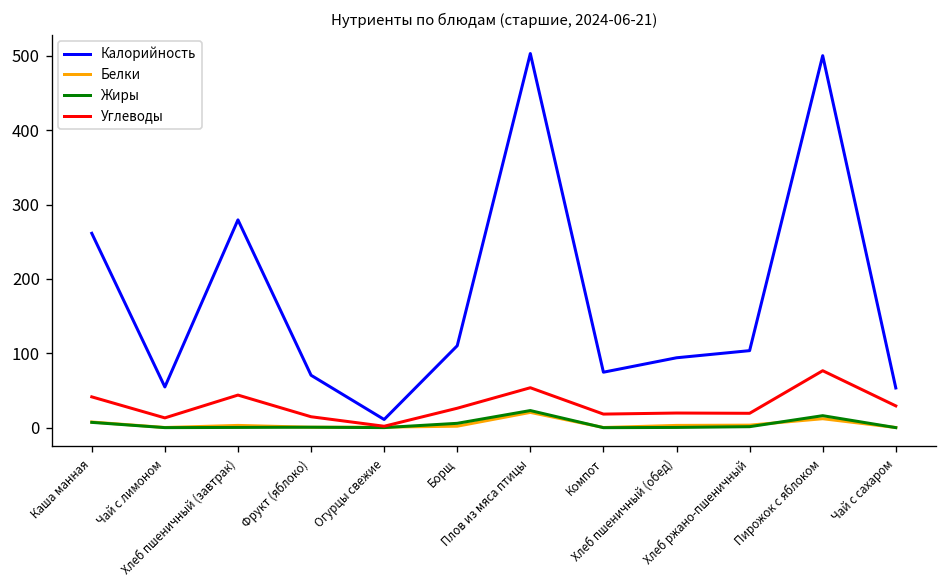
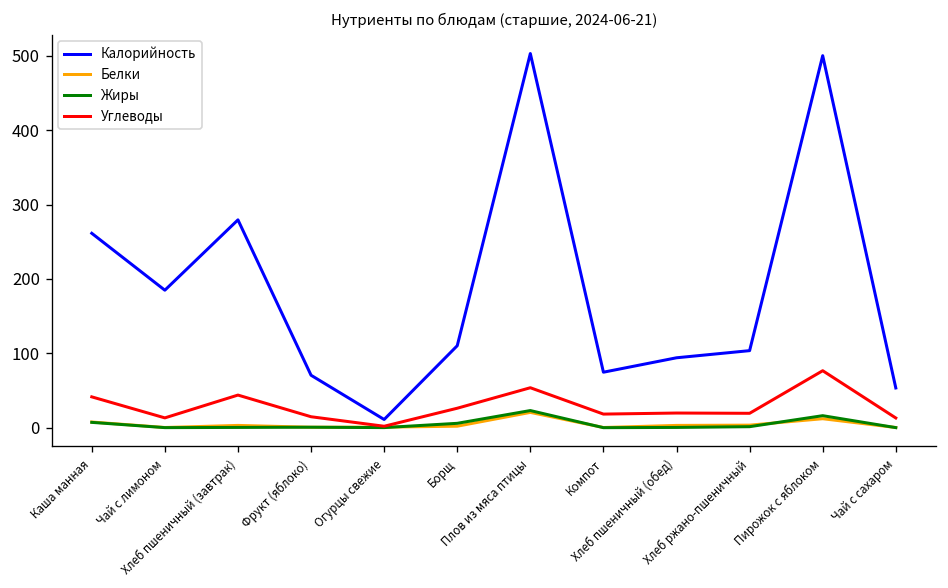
Калорийность, Чай с лимоном: 50 -> 180
Углеводы, Чай с сахаром: 30 -> 10
